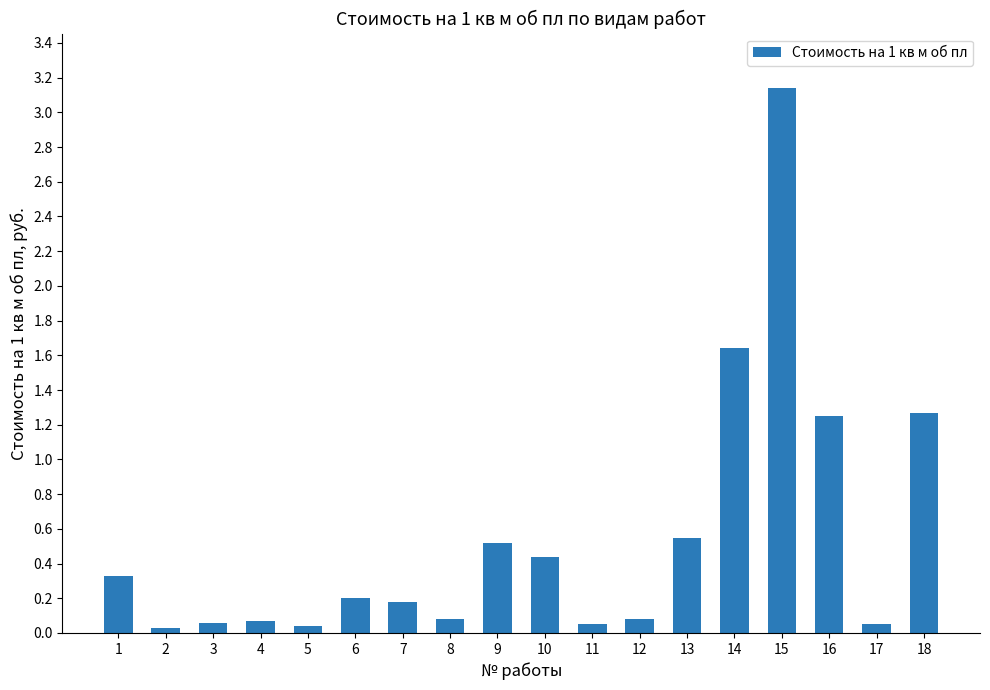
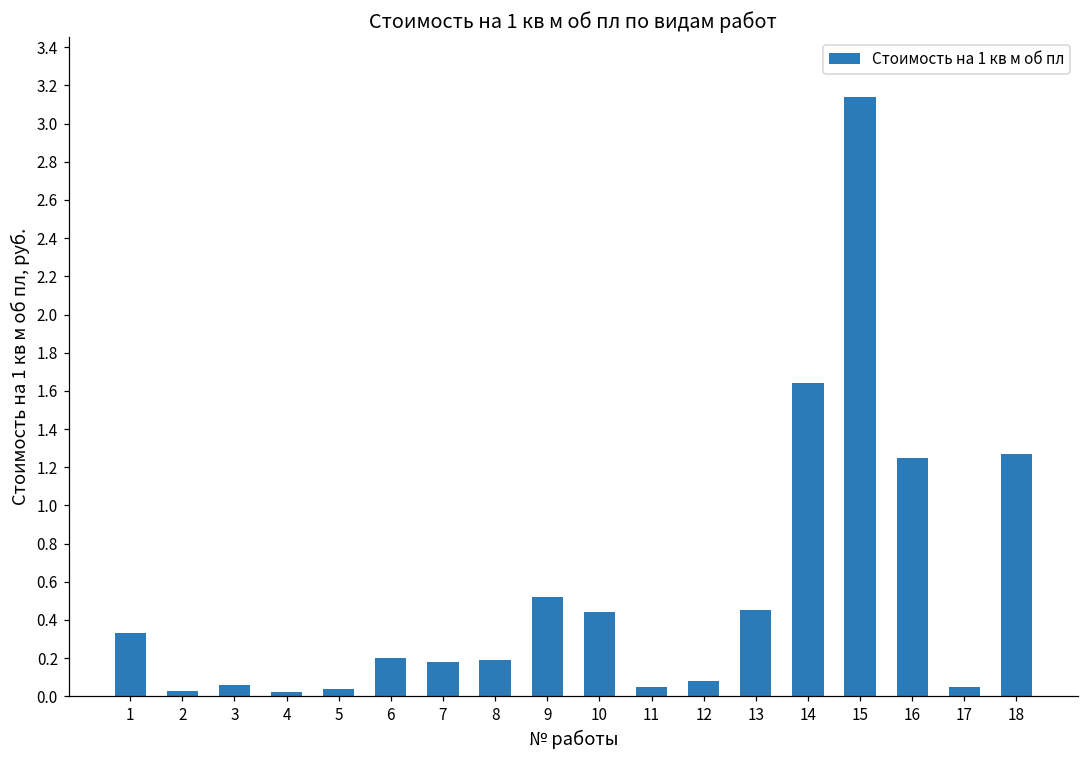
4: 0.07 -> 0.02
8: 0.08 -> 0.19
13: 0.55 -> 0.45
